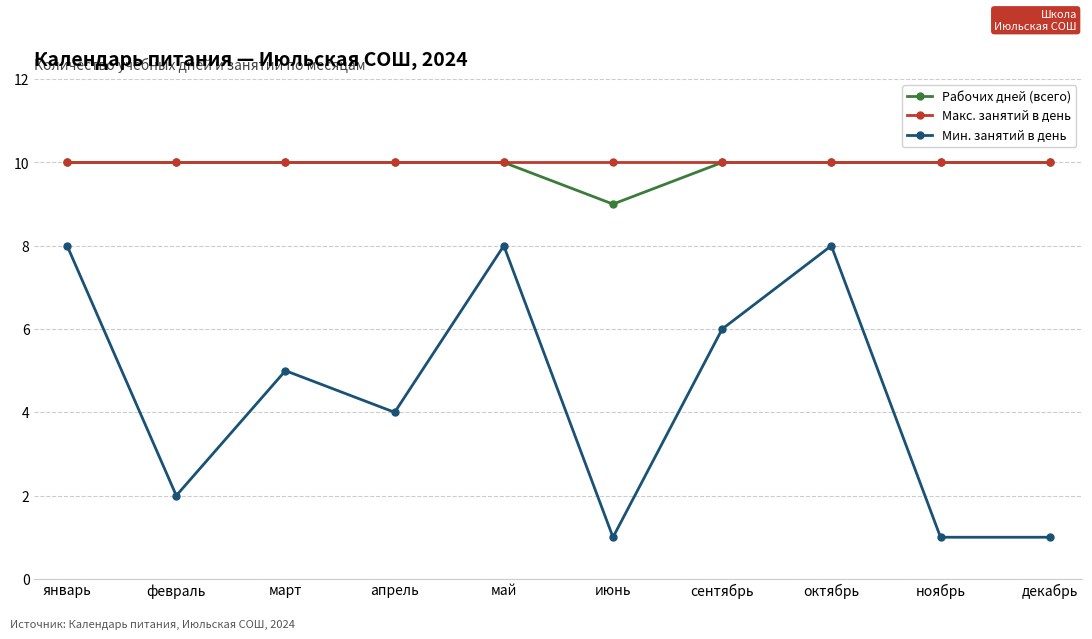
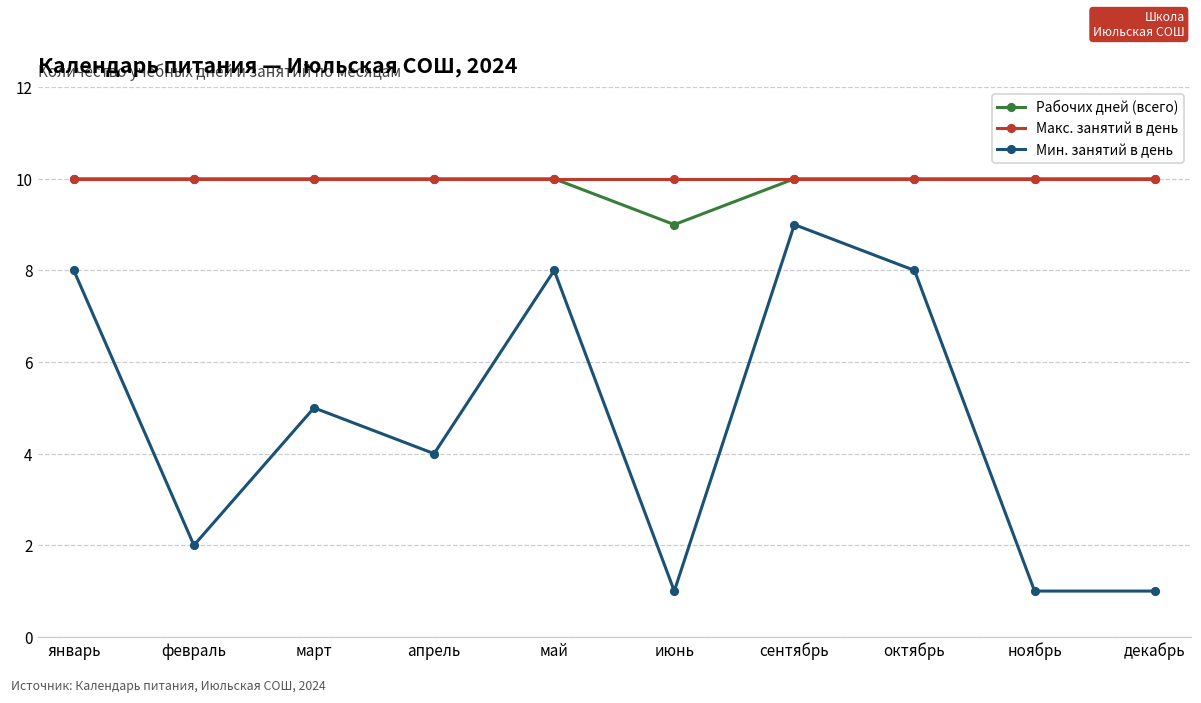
Мин. занятий в день, сентябрь: 6 -> 9
